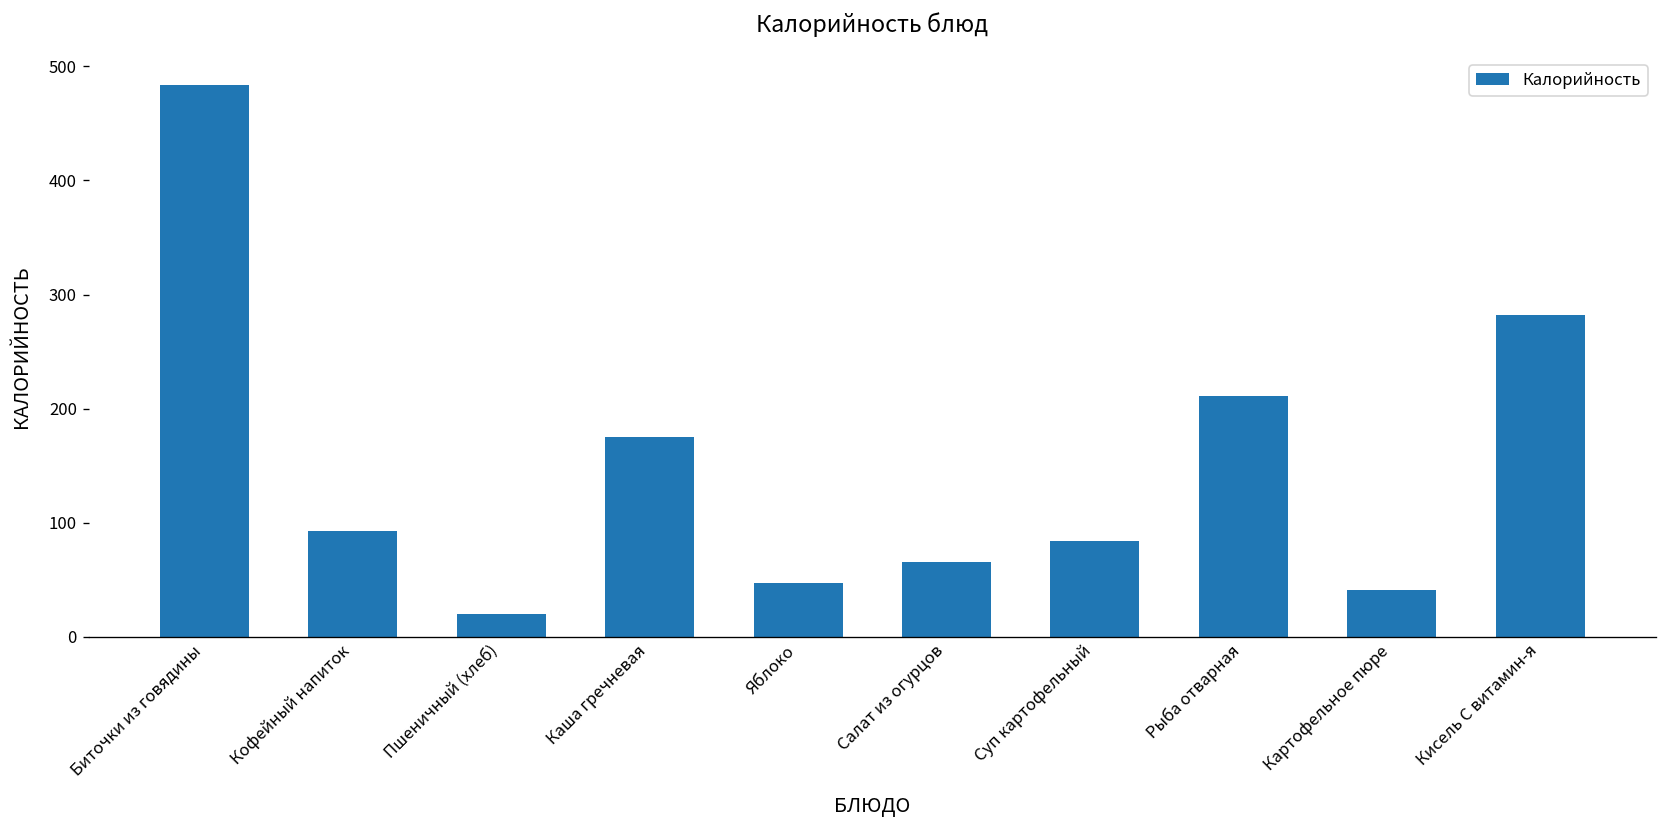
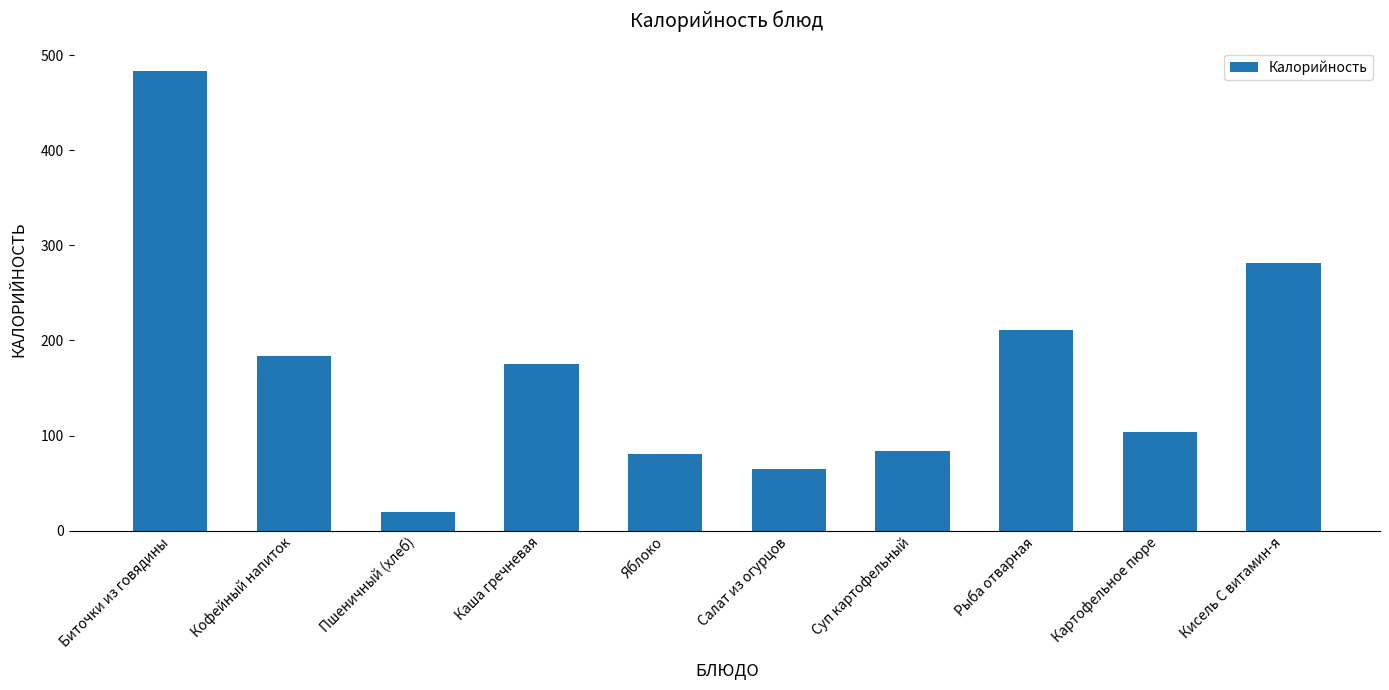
Кофейный напиток: 90 -> 180
Яблоко: 50 -> 80
Картофельное пюре: 40 -> 100
